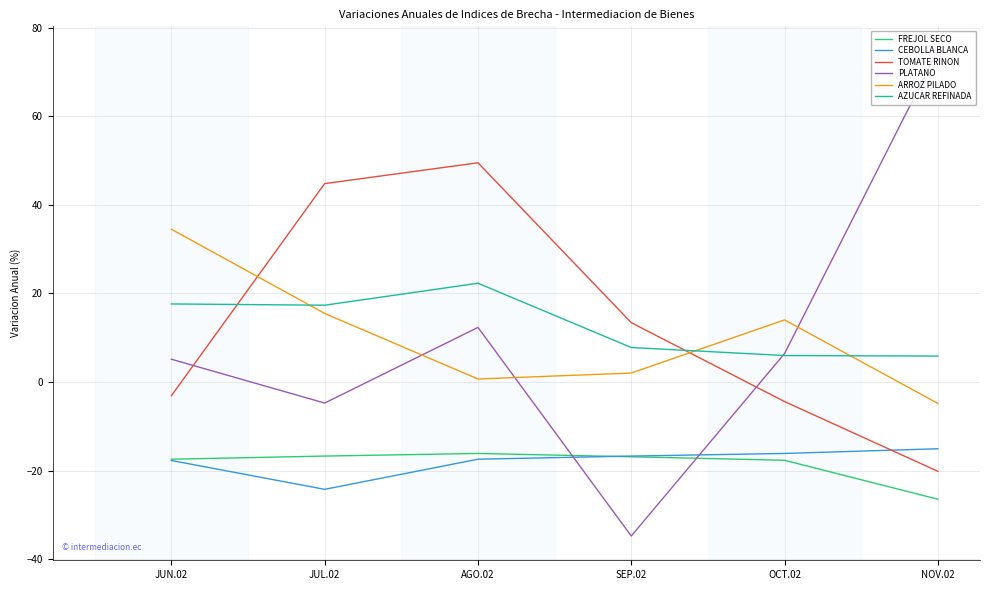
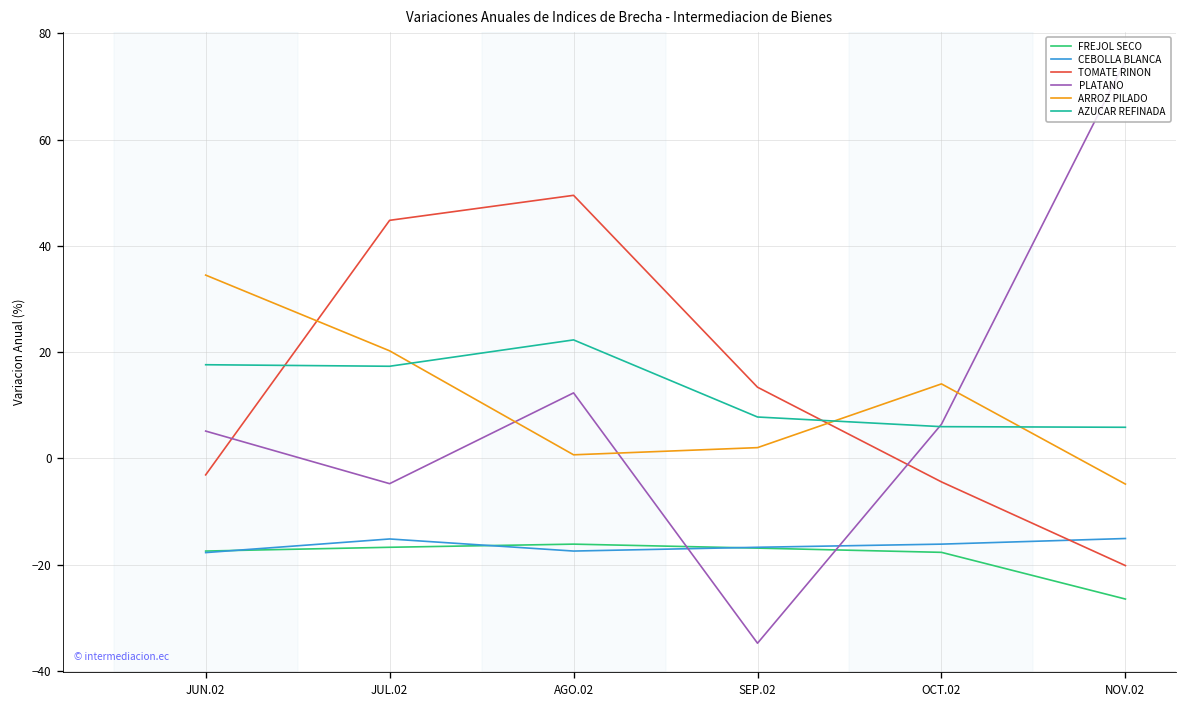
CEBOLLA BLANCA, JUL.02: -24 -> -15
ARROZ PILADO, JUL.02: 15 -> 20
